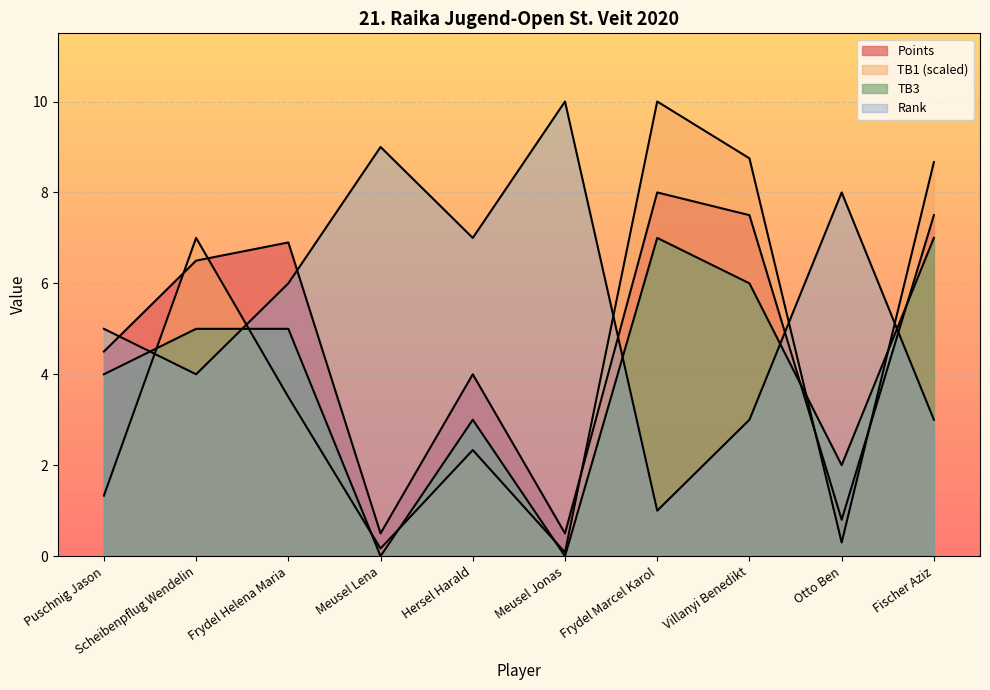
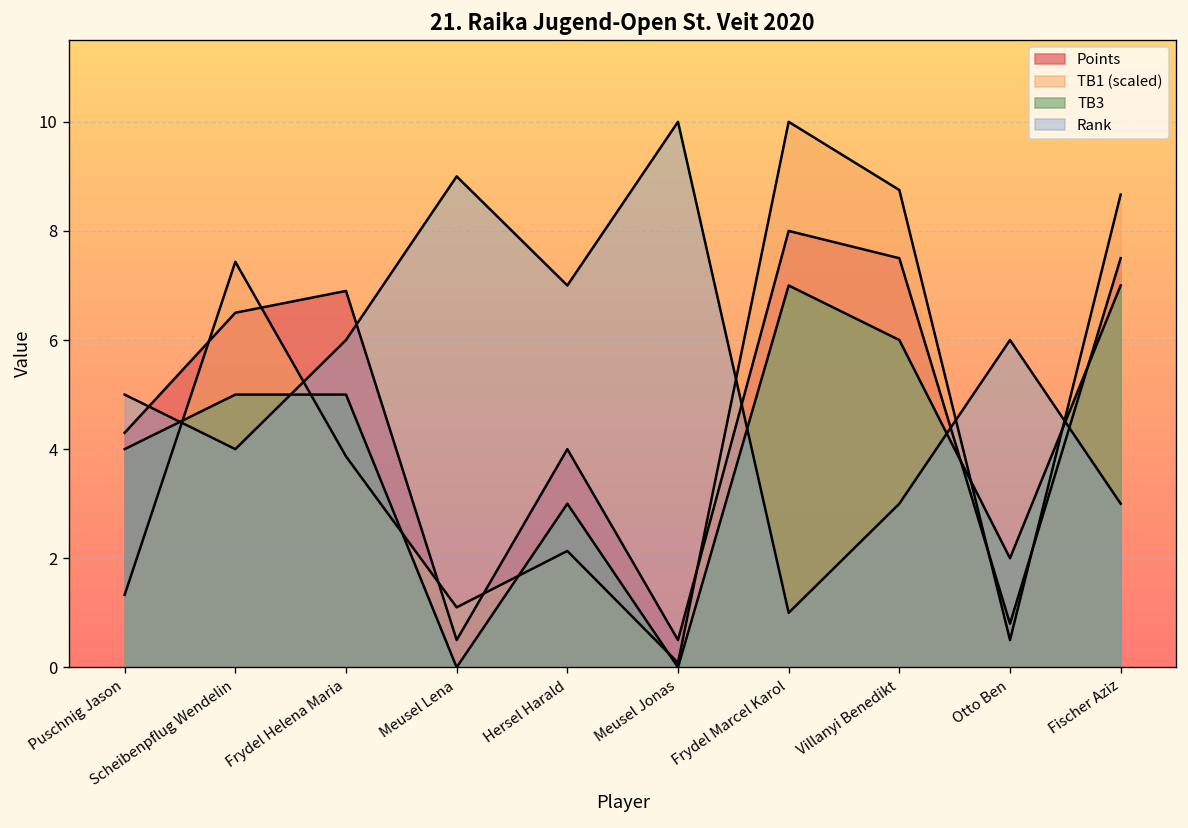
Points, Puschnig Jason: 4.5 -> 4.3
TB1 (scaled), Scheibenpflug Wendelin: 7.0 -> 7.4
TB1 (scaled), Frydel Helena Maria: 3.5 -> 3.9
TB1 (scaled), Meusel Lena: 0.2 -> 1.1
TB1 (scaled), Hersel Harald: 2.3 -> 2.1
TB1 (scaled), Otto Ben: 0.3 -> 0.5
Rank, Otto Ben: 8 -> 6
